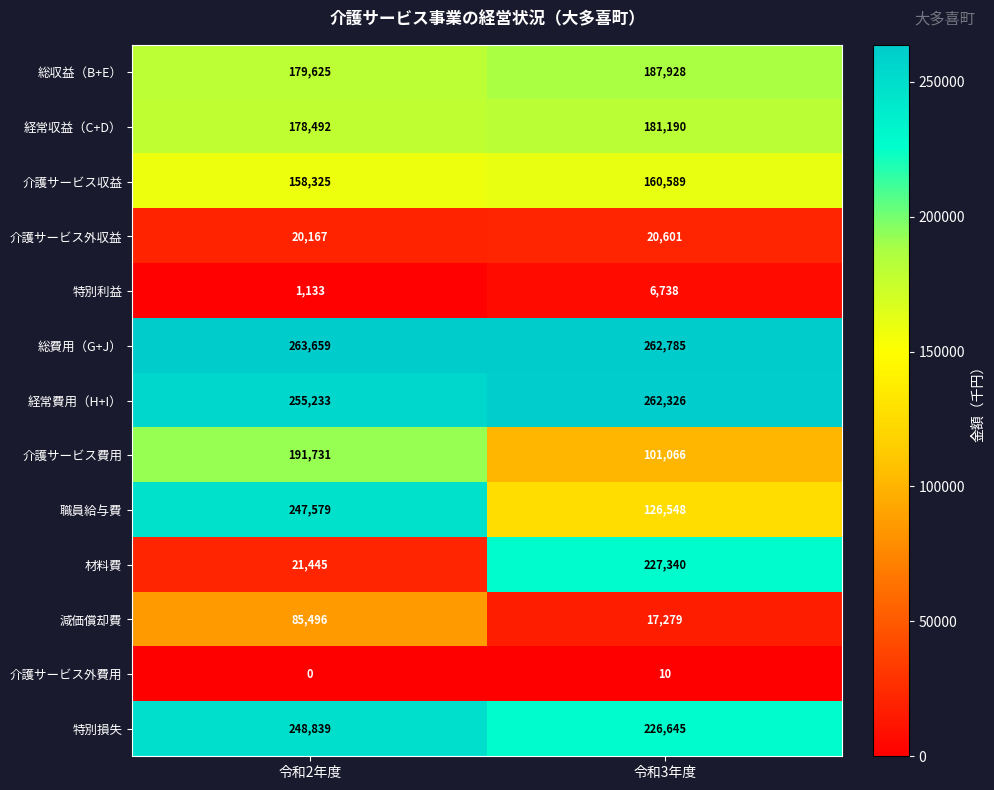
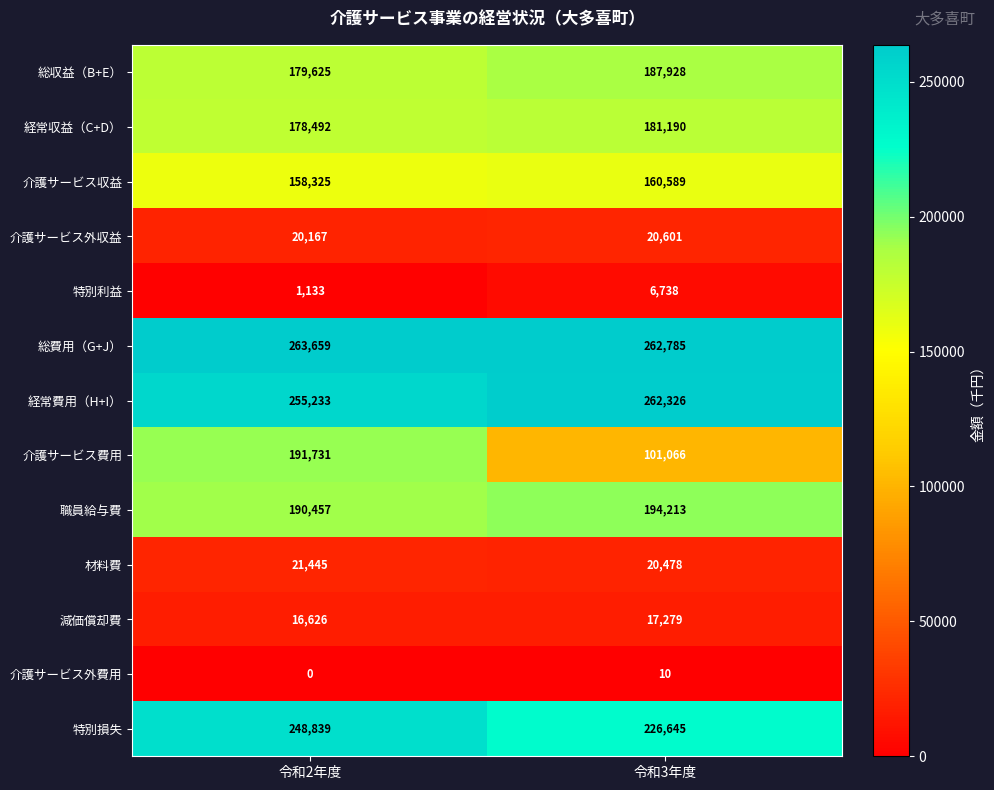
職員給与費, 令和2年度: 247,579 -> 190,457
職員給与費, 令和3年度: 126,548 -> 194,213
材料費, 令和3年度: 227,340 -> 20,478
減価償却費, 令和2年度: 85,496 -> 16,626
